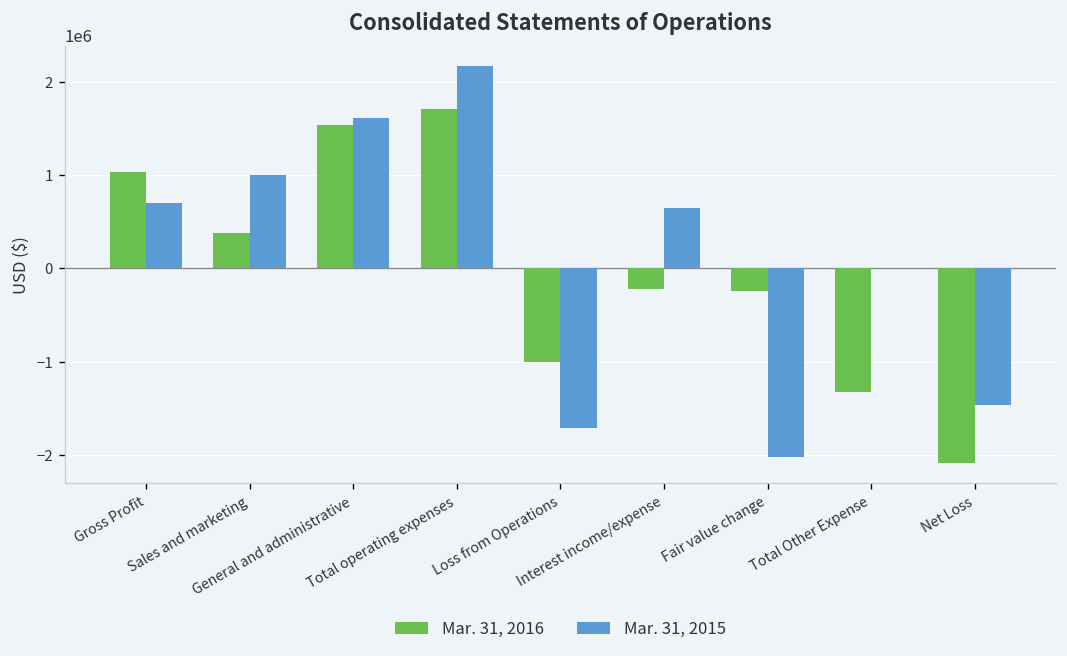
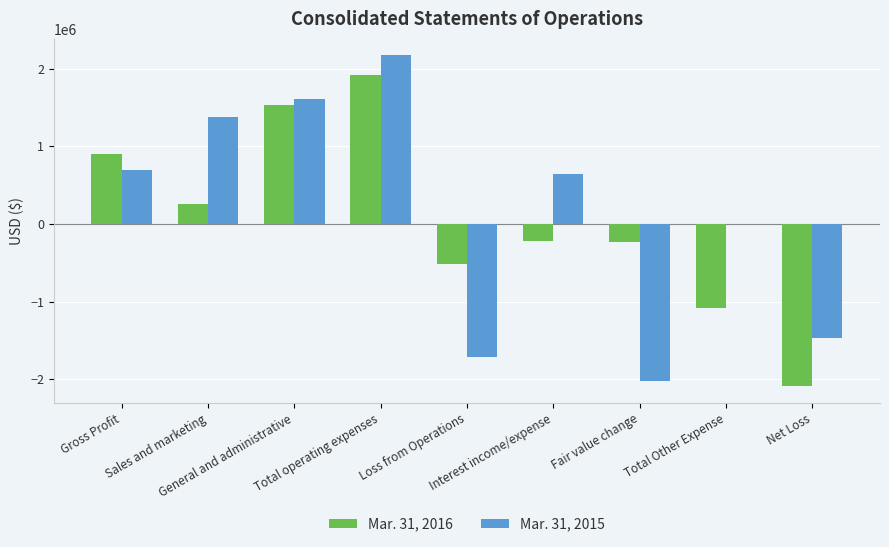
Mar. 31, 2016, Gross Profit: 1000000 -> 900000
Mar. 31, 2016, Sales and marketing: 400000 -> 300000
Mar. 31, 2015, Sales and marketing: 1000000 -> 1400000
Mar. 31, 2016, Total operating expenses: 1700000 -> 1900000
Mar. 31, 2016, Loss from Operations: -1000000 -> -500000
Mar. 31, 2016, Total Other Expense: -1300000 -> -1100000
